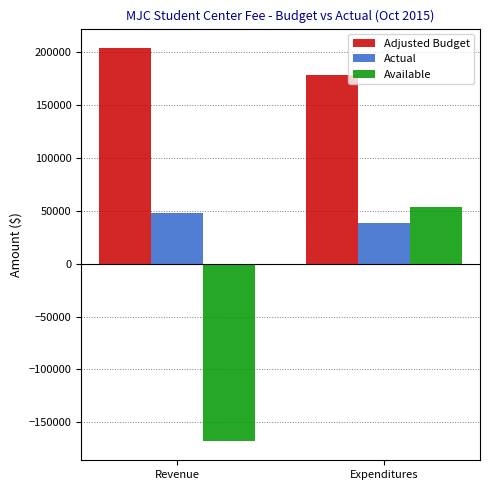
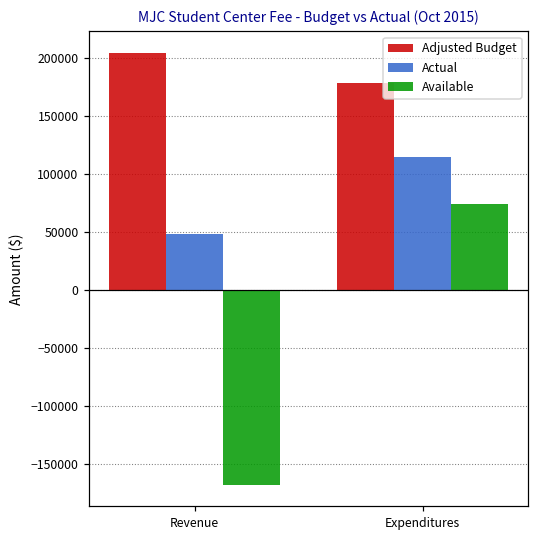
Actual, Expenditures: 39000 -> 114000
Available, Expenditures: 54000 -> 74000
